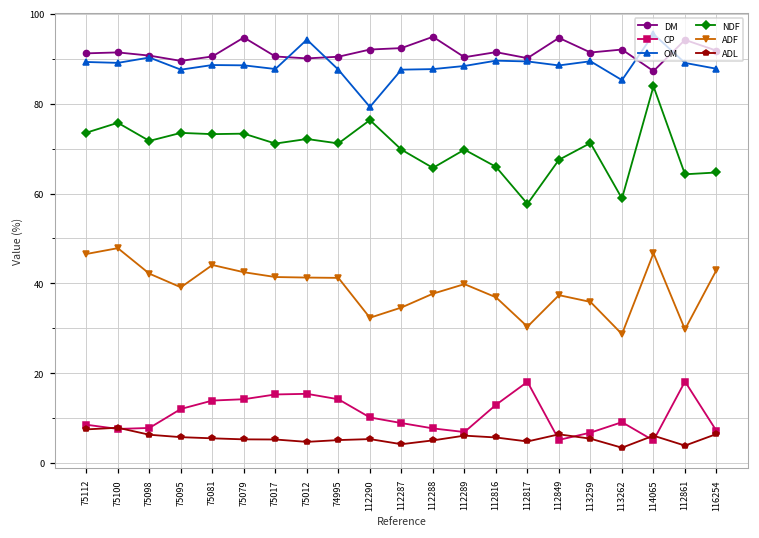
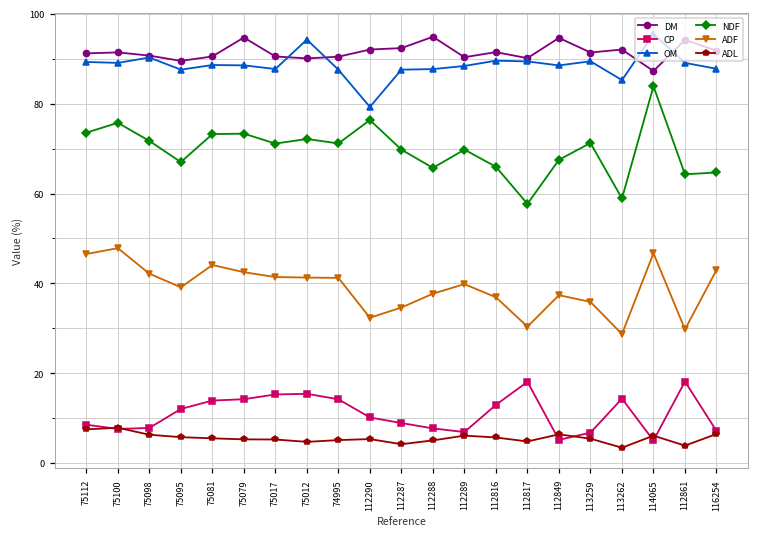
NDF, 75095: 74 -> 67
CP, 113262: 9 -> 14
